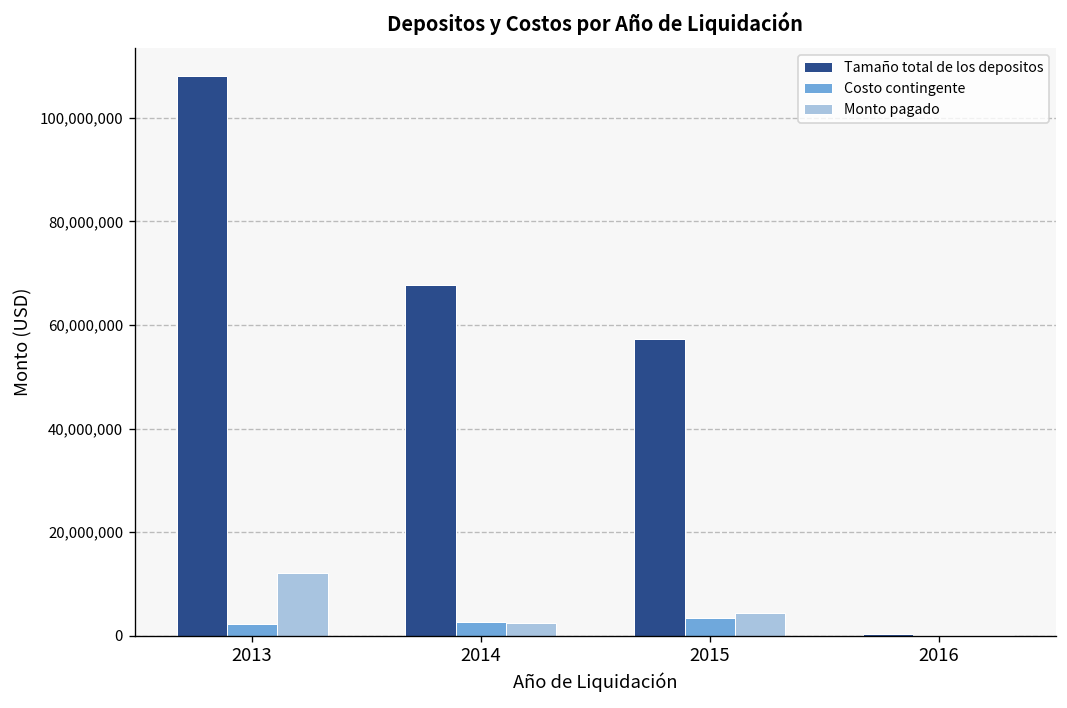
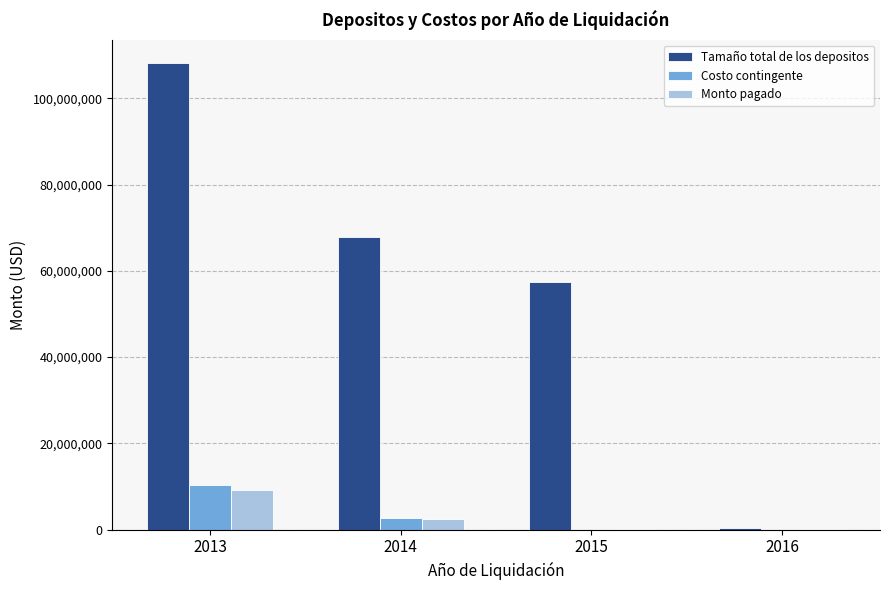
Costo contingente, 2013: 2,000,000 -> 10,000,000
Monto pagado, 2013: 12,000,000 -> 9,000,000
Costo contingente, 2015: 3,000,000 -> 0
Monto pagado, 2015: 4,000,000 -> 0
